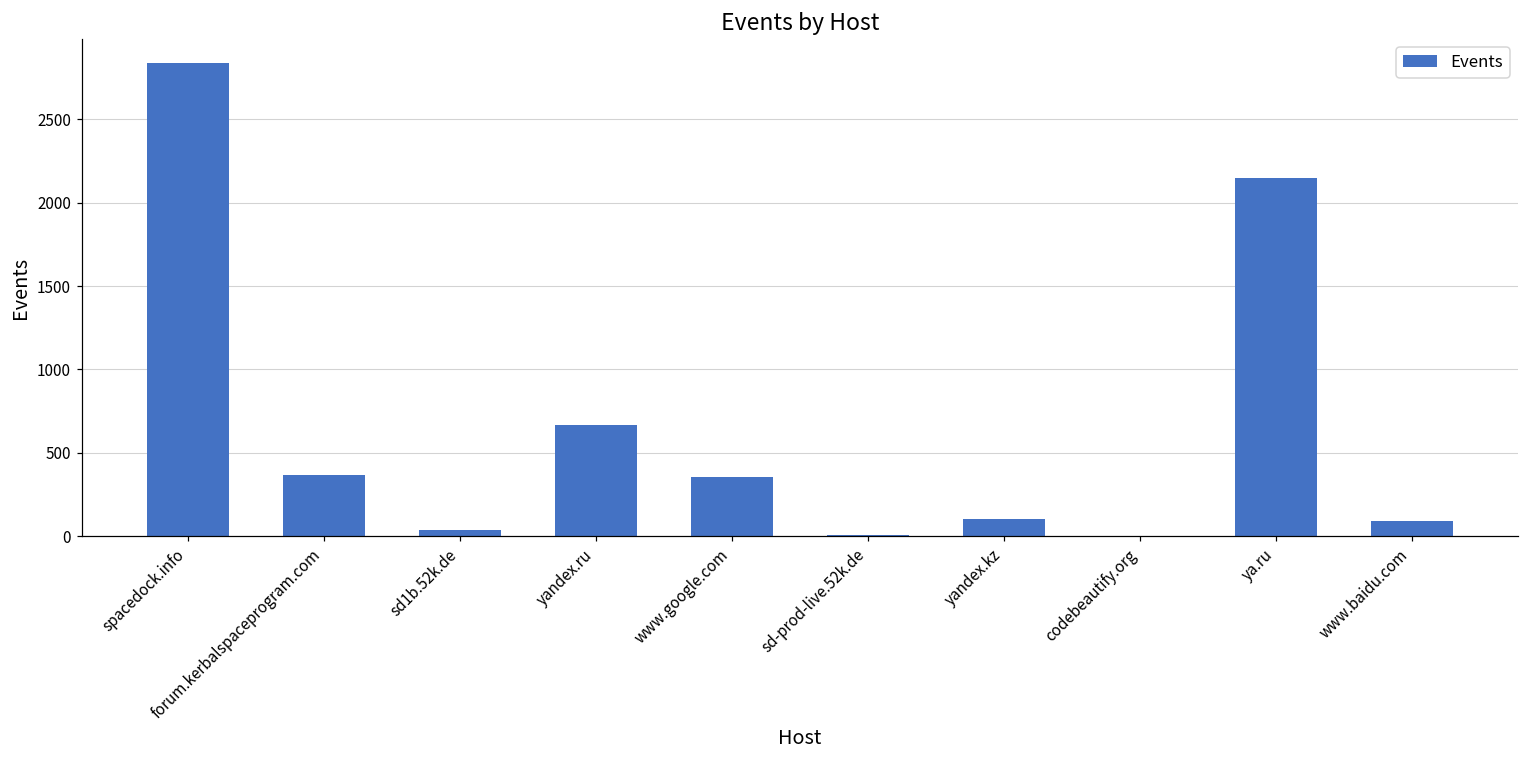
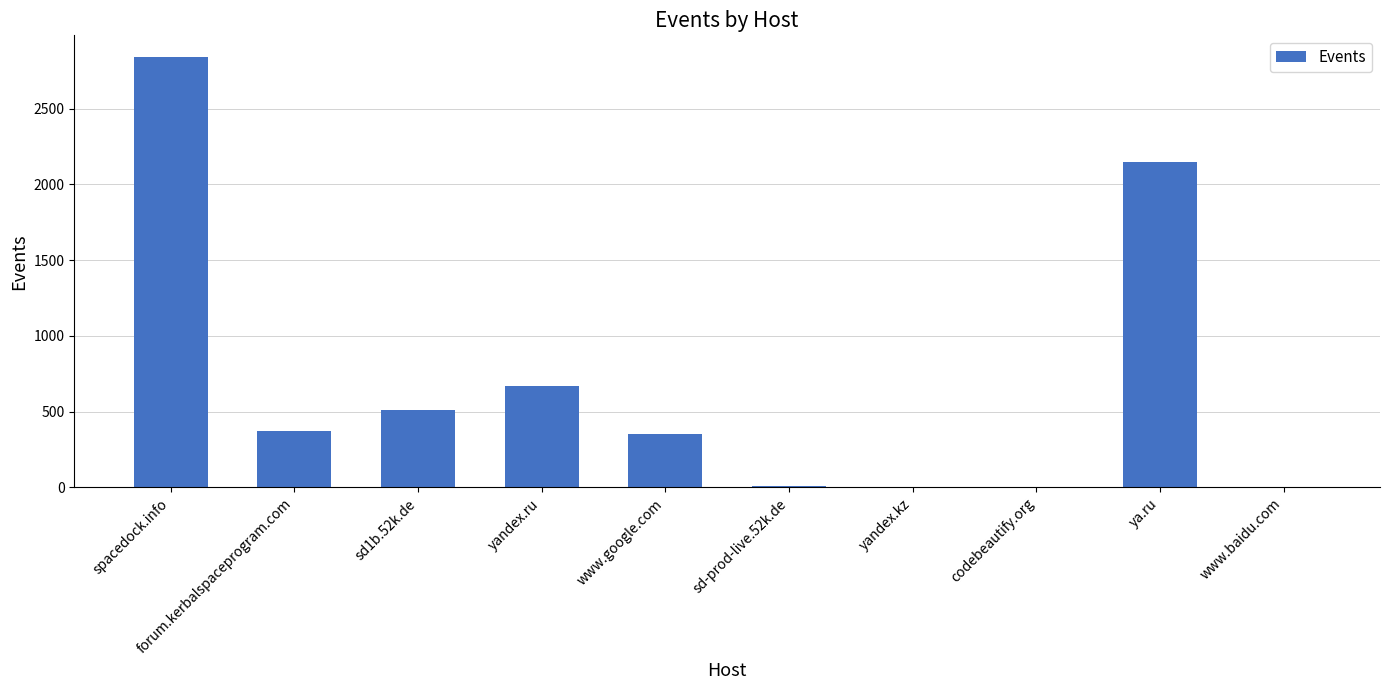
sd1b.52k.de: 40 -> 510
yandex.kz: 100 -> 0
www.baidu.com: 90 -> 0
